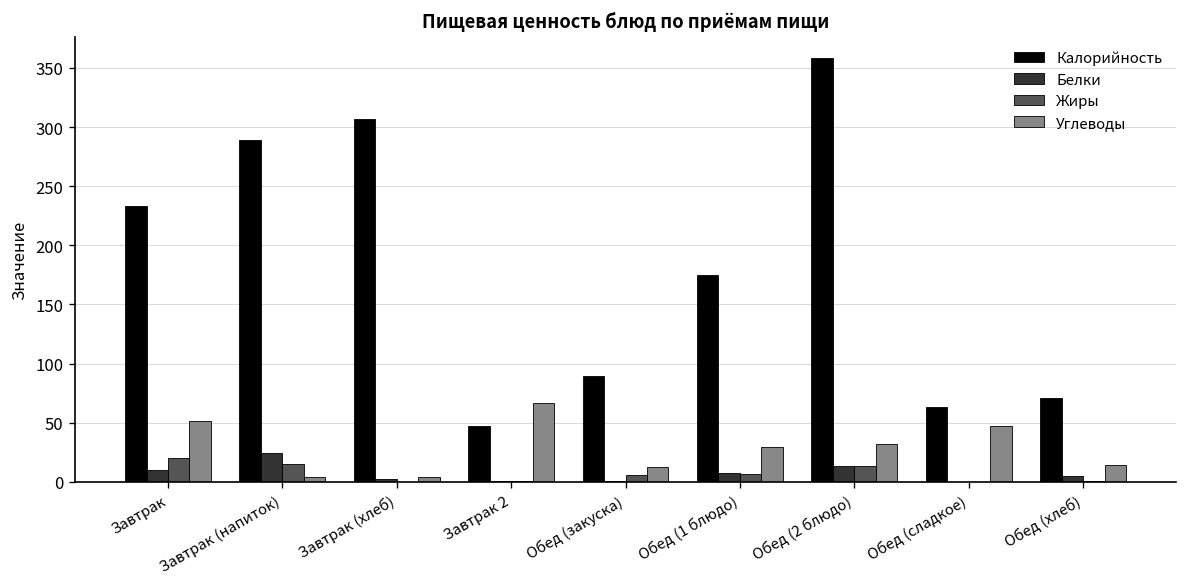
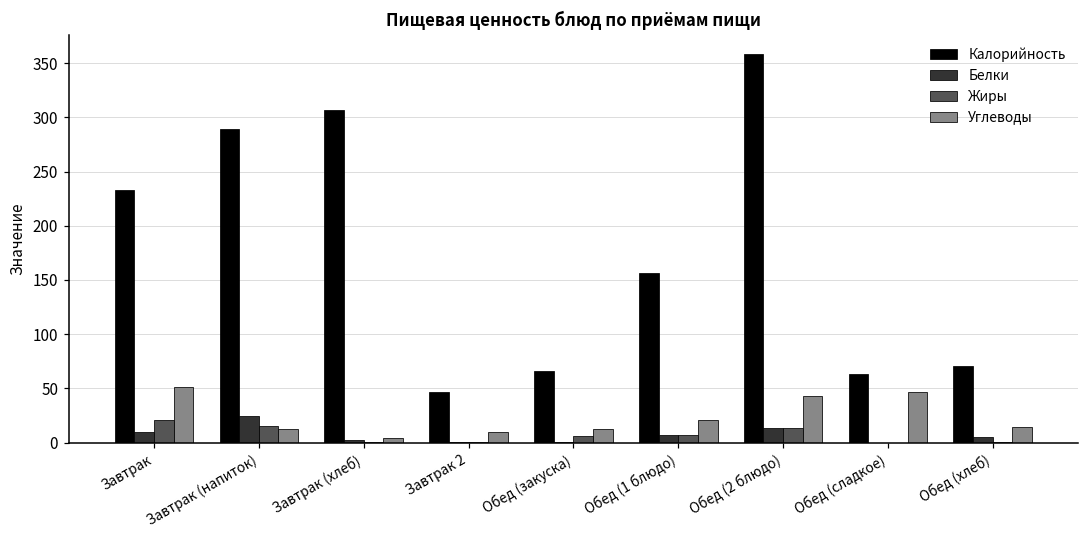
Углеводы, Завтрак (напиток): 0 -> 10
Углеводы, Завтрак 2: 70 -> 10
Калорийность, Обед (закуска): 90 -> 70
Калорийность, Обед (1 блюдо): 180 -> 160
Углеводы, Обед (1 блюдо): 30 -> 20
Углеводы, Обед (2 блюдо): 30 -> 40
